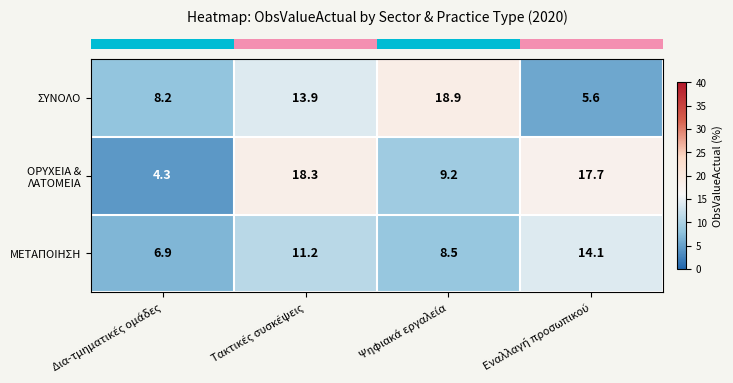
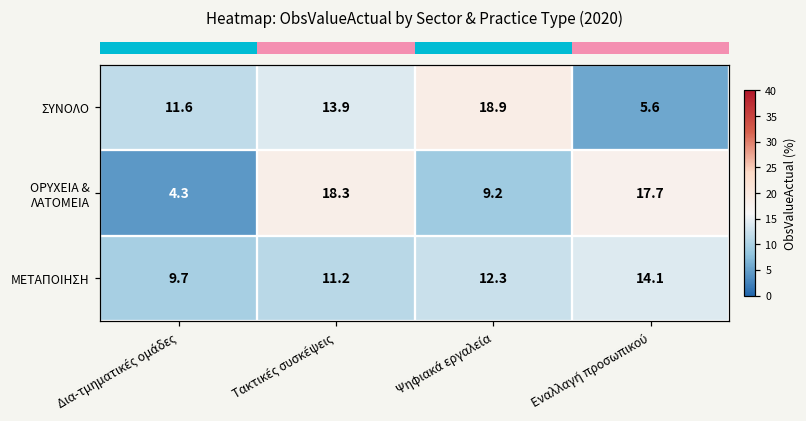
ΣΥΝΟΛΟ, Δια-τμηματικές ομάδες: 8.2 -> 11.6
ΜΕΤΑΠΟΙΗΣΗ, Δια-τμηματικές ομάδες: 6.9 -> 9.7
ΜΕΤΑΠΟΙΗΣΗ, Ψηφιακά εργαλεία: 8.5 -> 12.3
